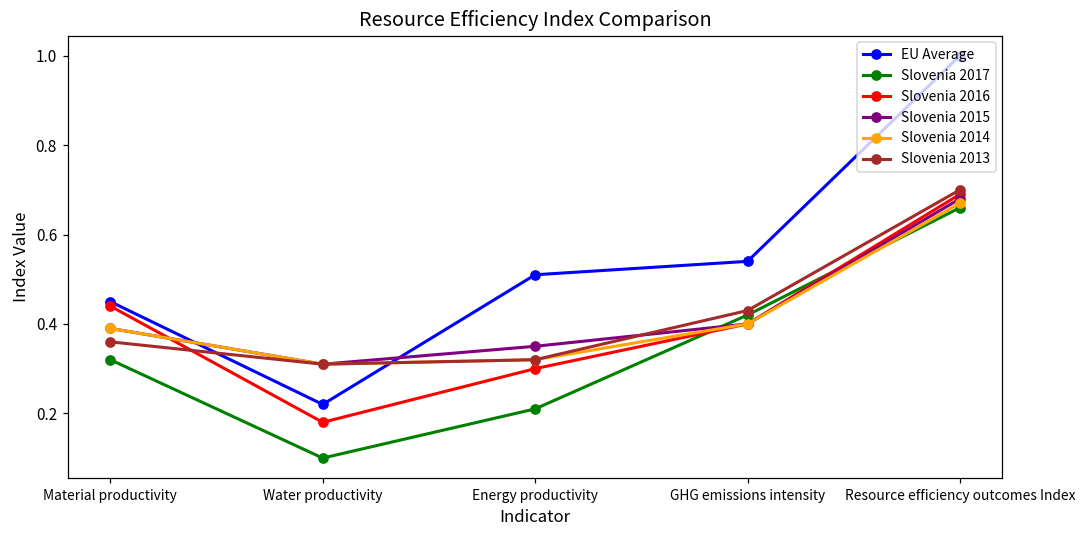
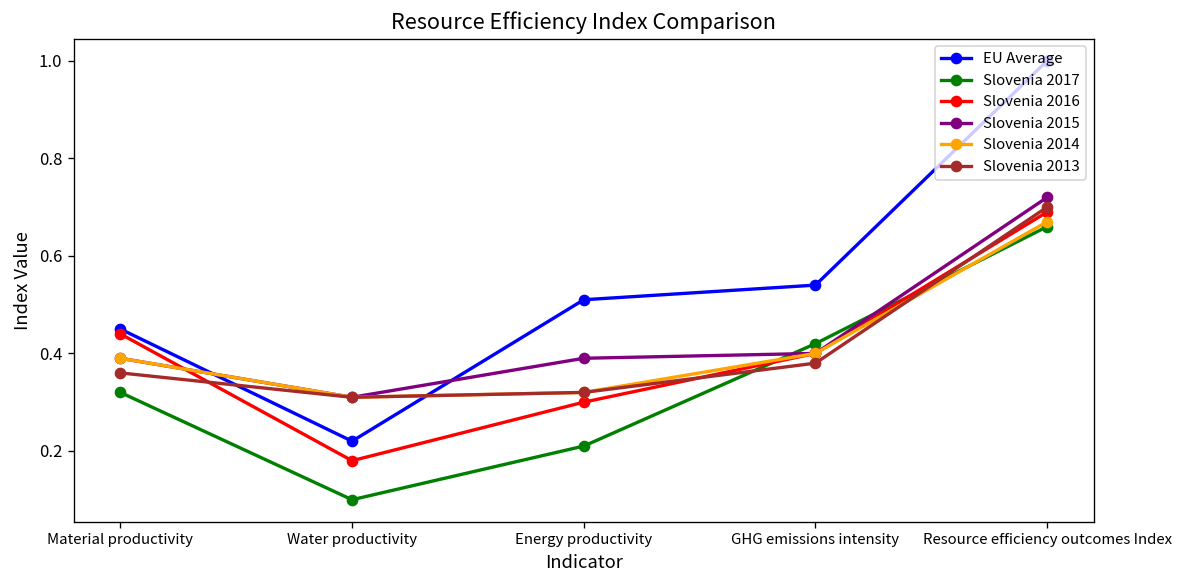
Slovenia 2015, Energy productivity: 0.35 -> 0.39
Slovenia 2013, GHG emissions intensity: 0.43 -> 0.38
Slovenia 2015, Resource efficiency outcomes Index: 0.68 -> 0.72
